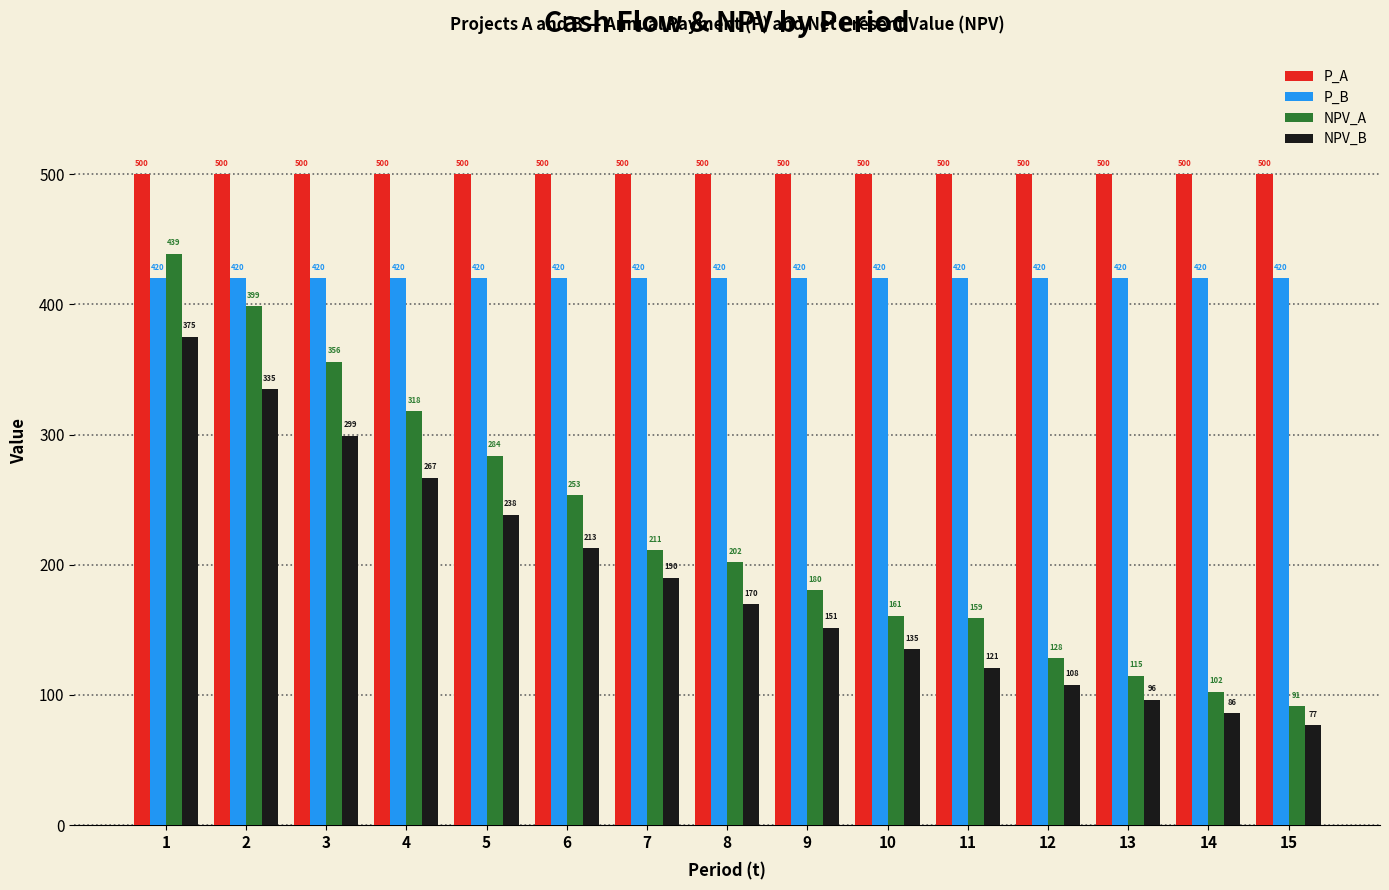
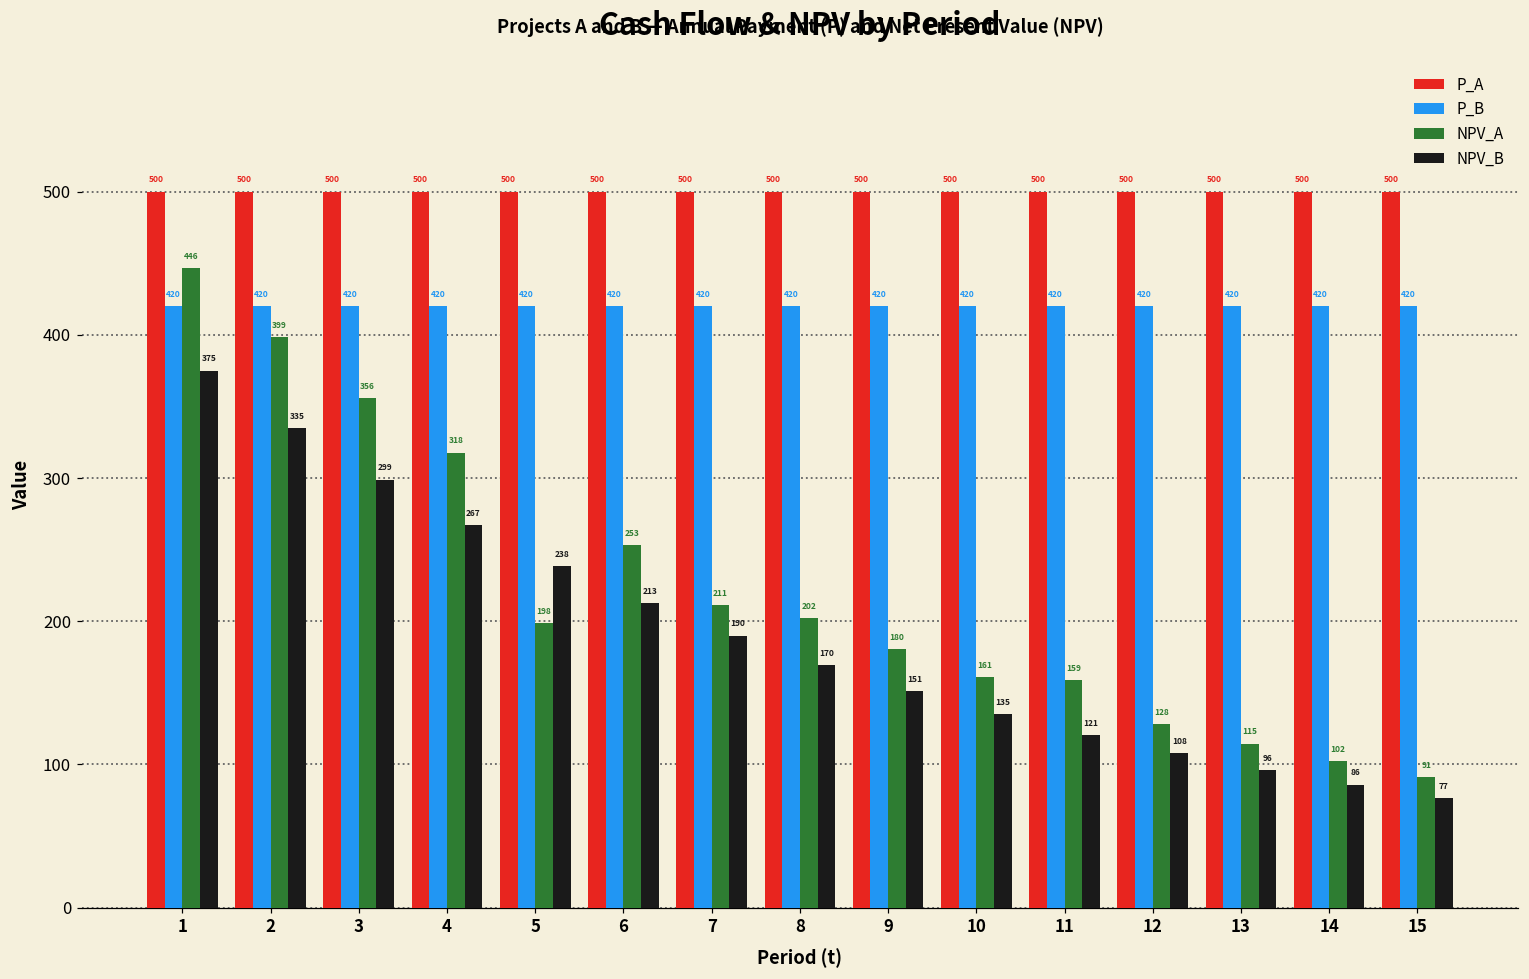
NPV_A, 1: 439 -> 446
NPV_A, 5: 284 -> 198
